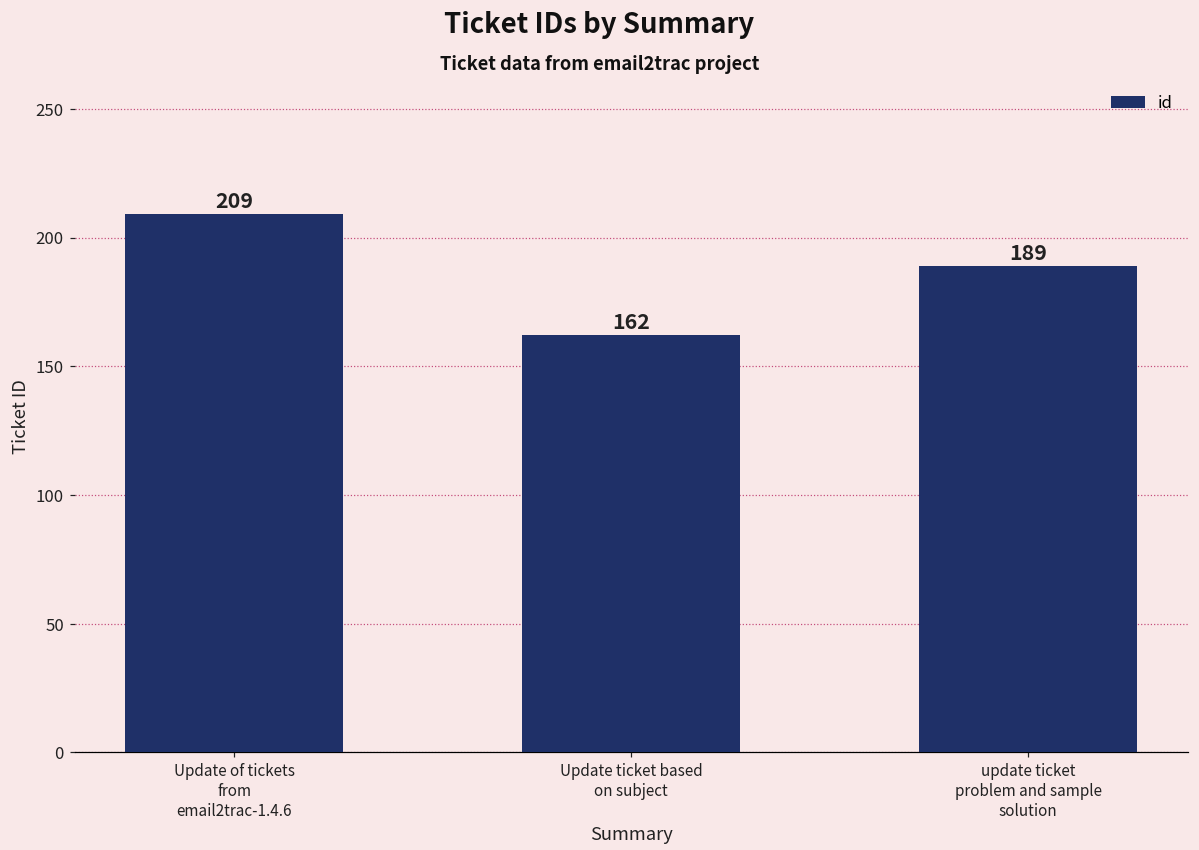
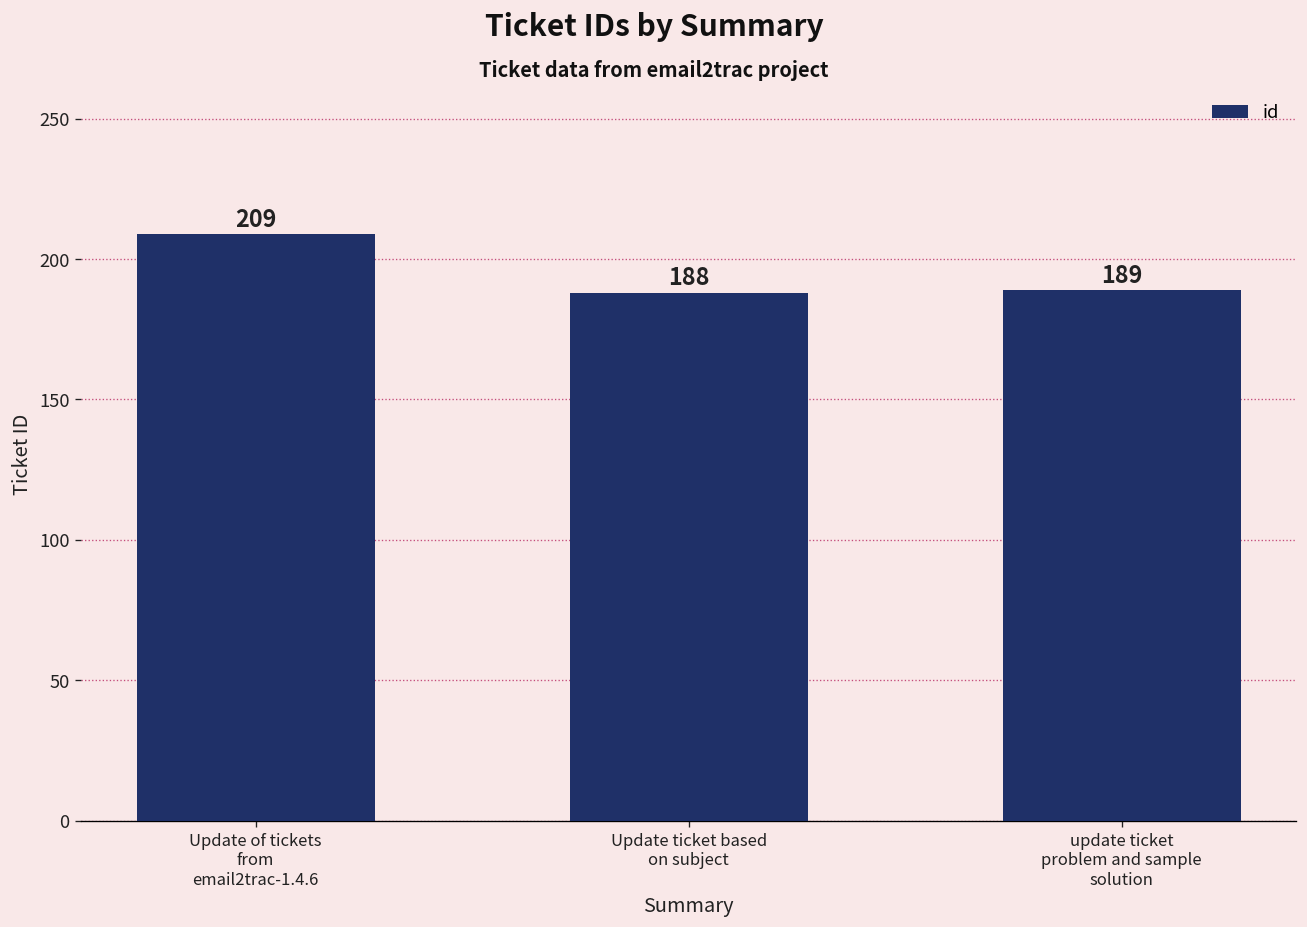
Update ticket based on subject: 162 -> 188
